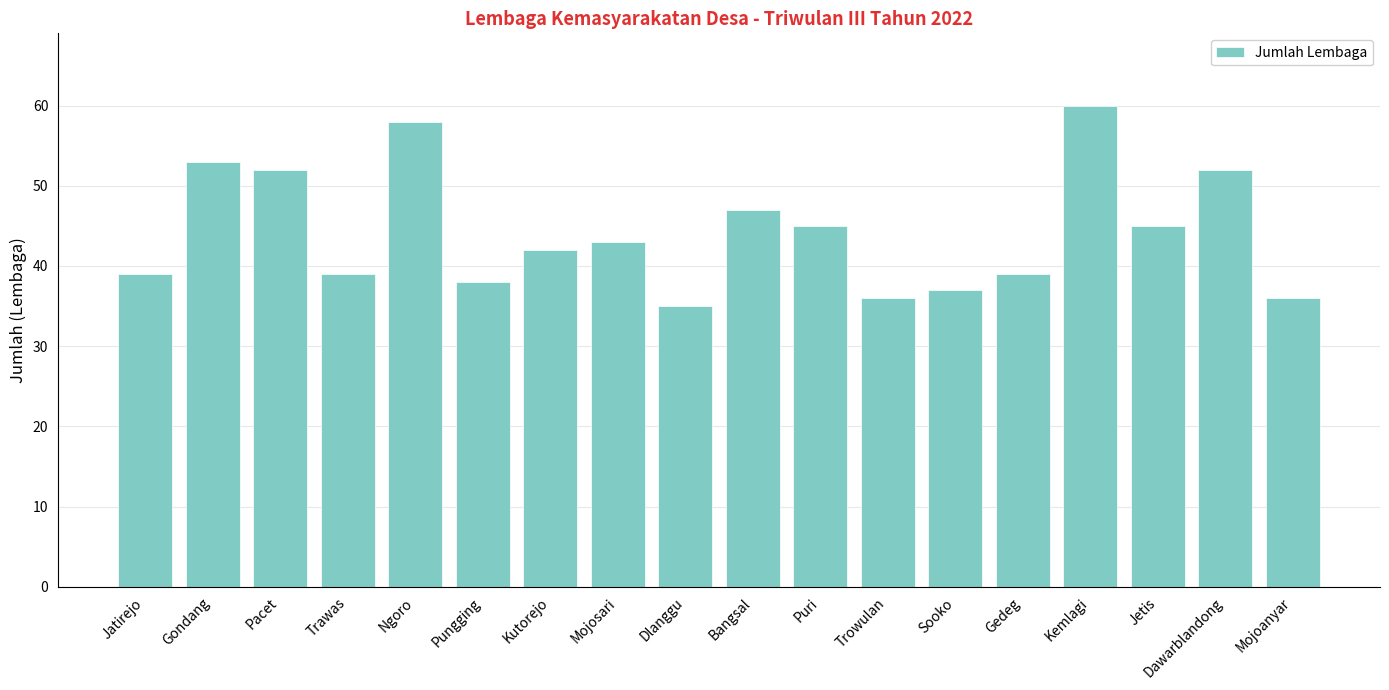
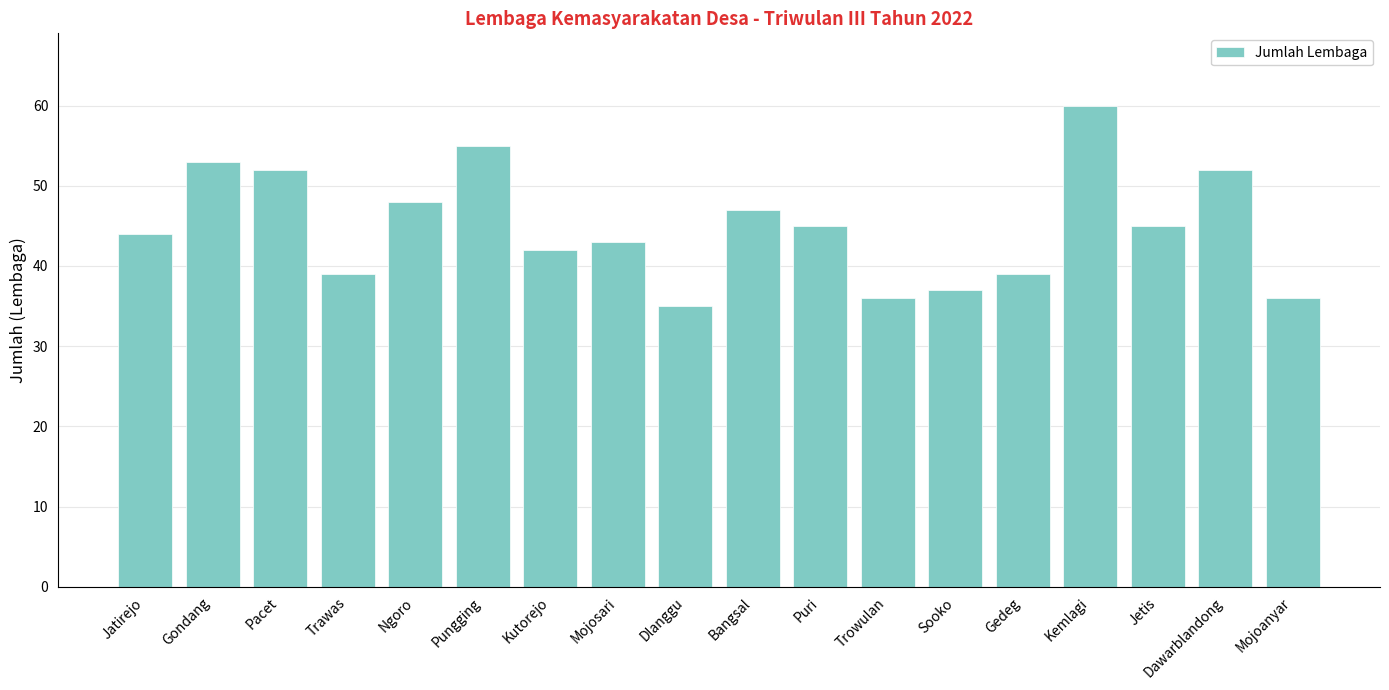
Jatirejo: 39 -> 44
Ngoro: 58 -> 48
Pungging: 38 -> 55
